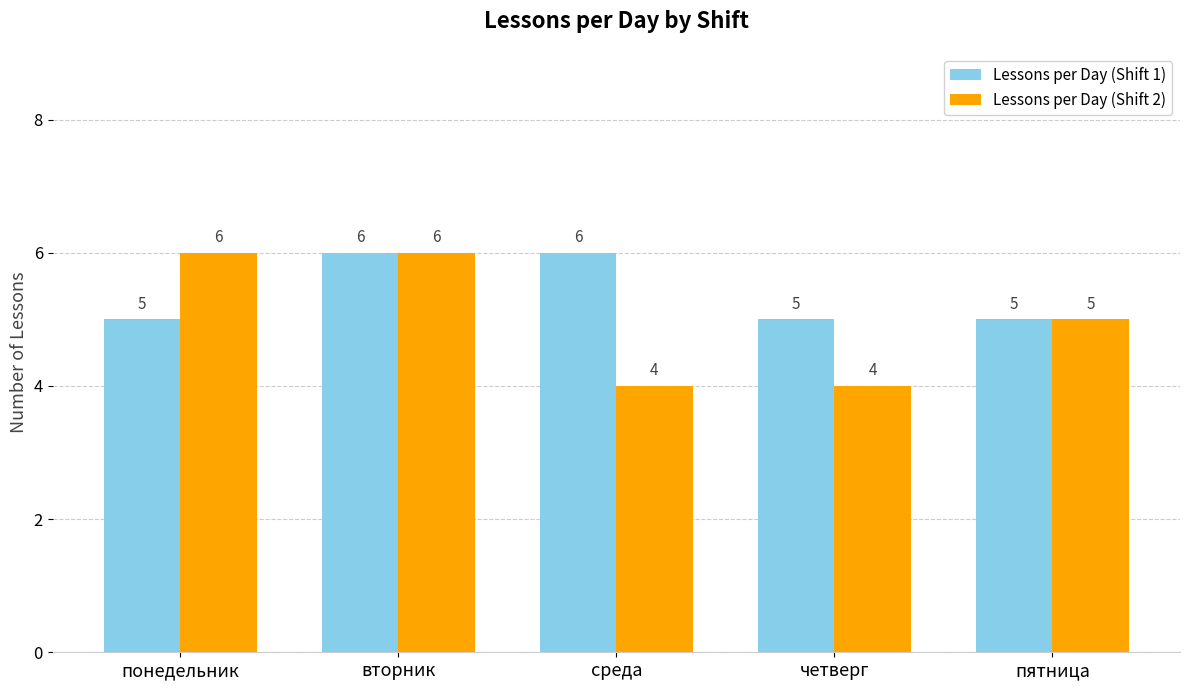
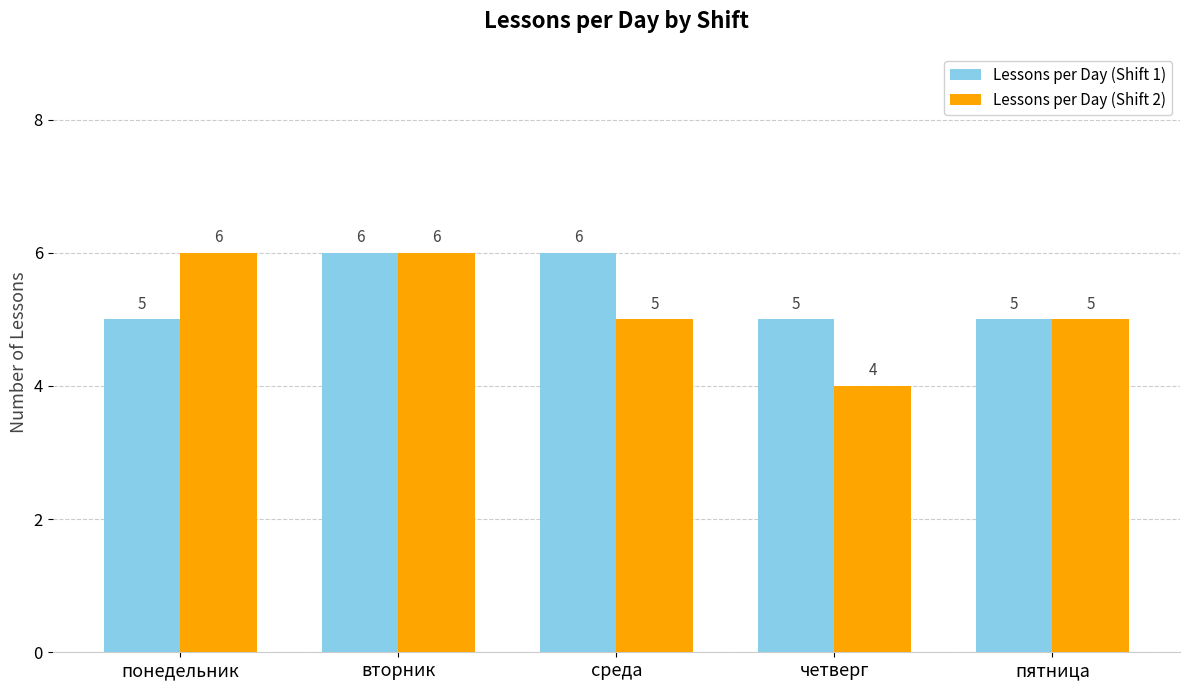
Lessons per Day (Shift 2), среда: 4 -> 5
